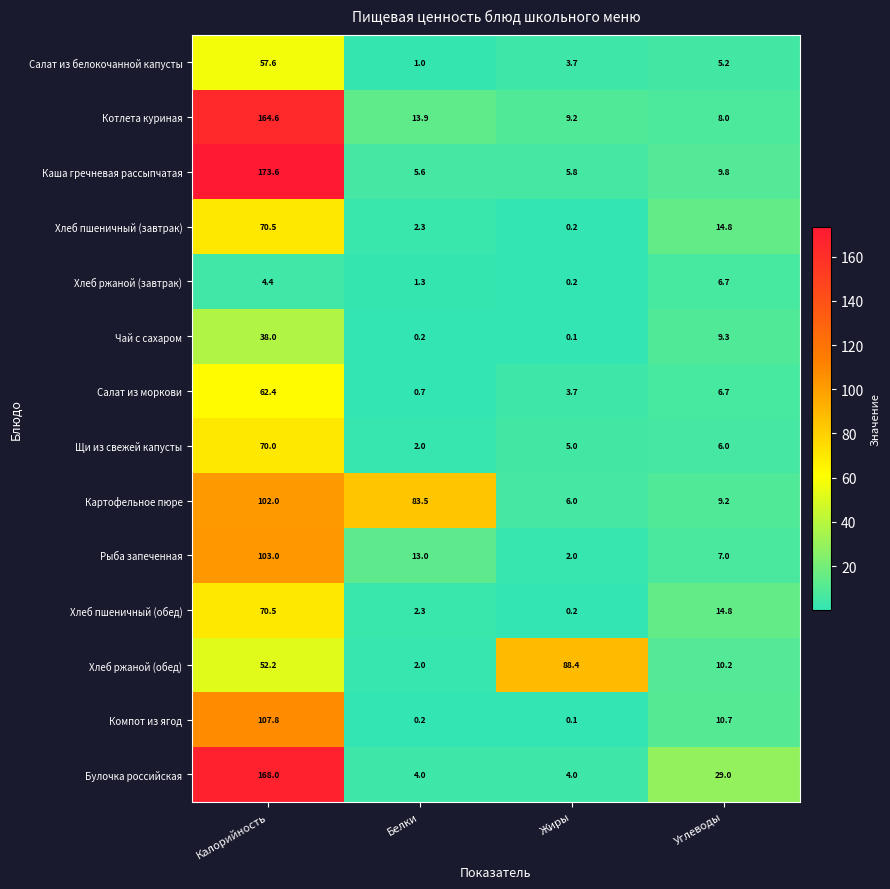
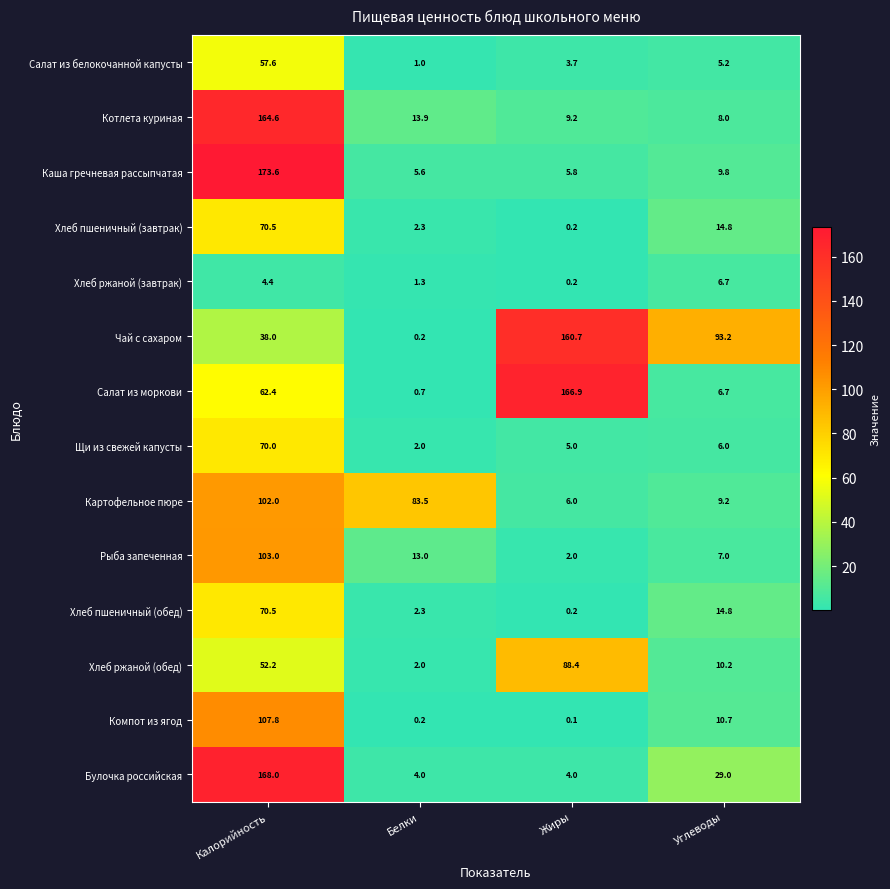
Чай с сахаром, Жиры: 0.1 -> 160.7
Чай с сахаром, Углеводы: 9.3 -> 93.2
Салат из моркови, Жиры: 3.7 -> 166.9
